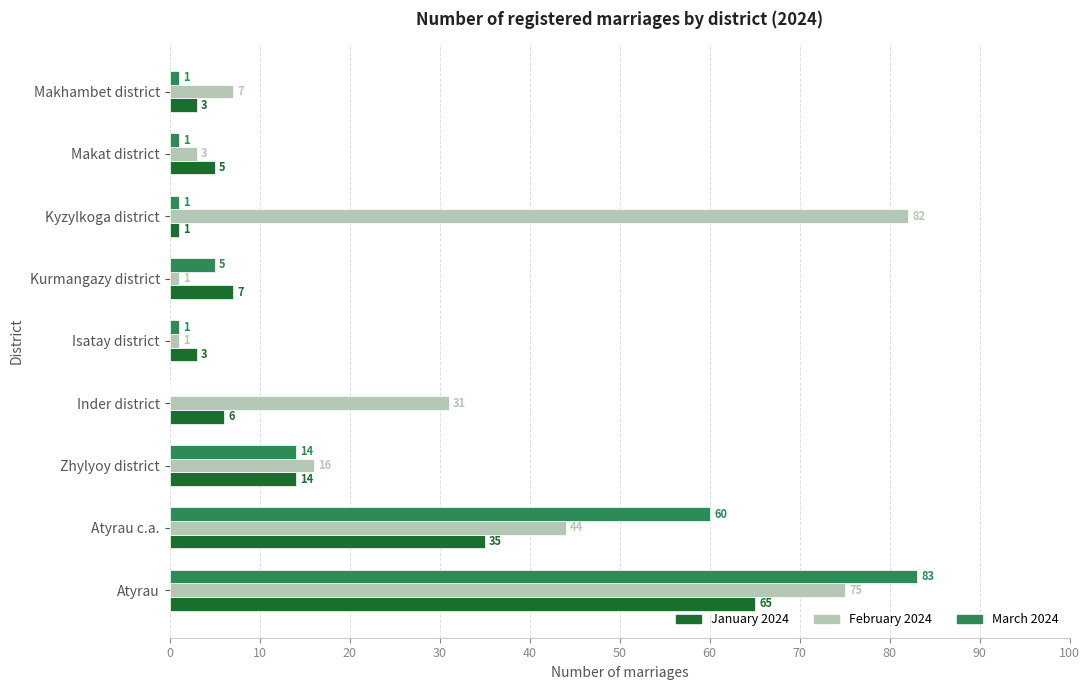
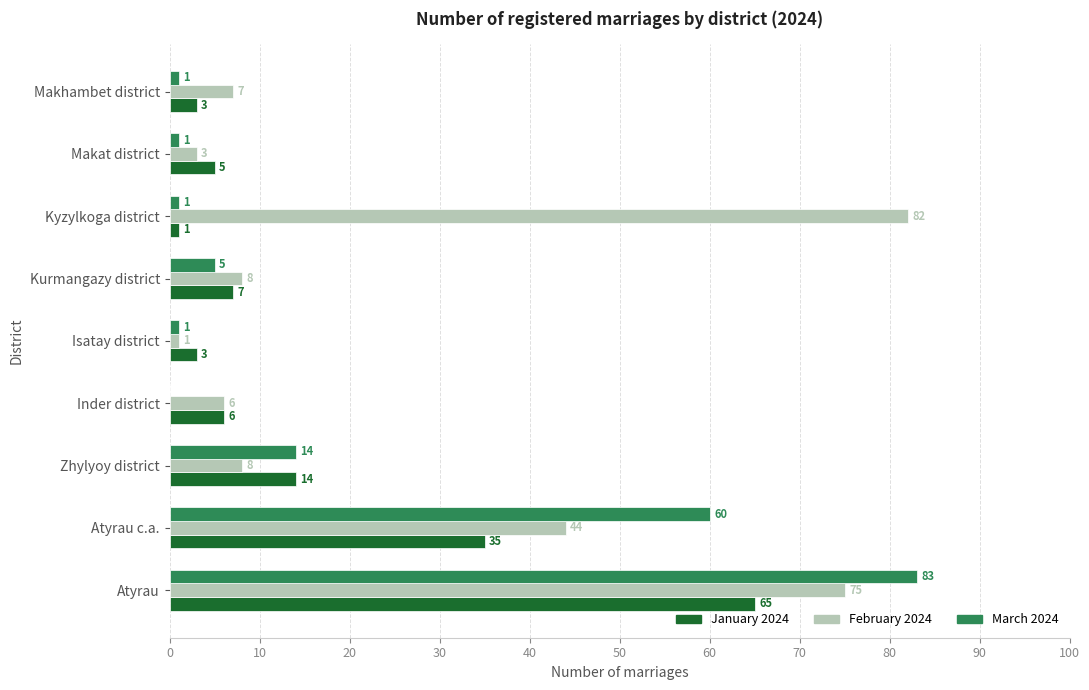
February 2024, Kurmangazy district: 1 -> 8
February 2024, Inder district: 31 -> 6
February 2024, Zhylyoy district: 16 -> 8
